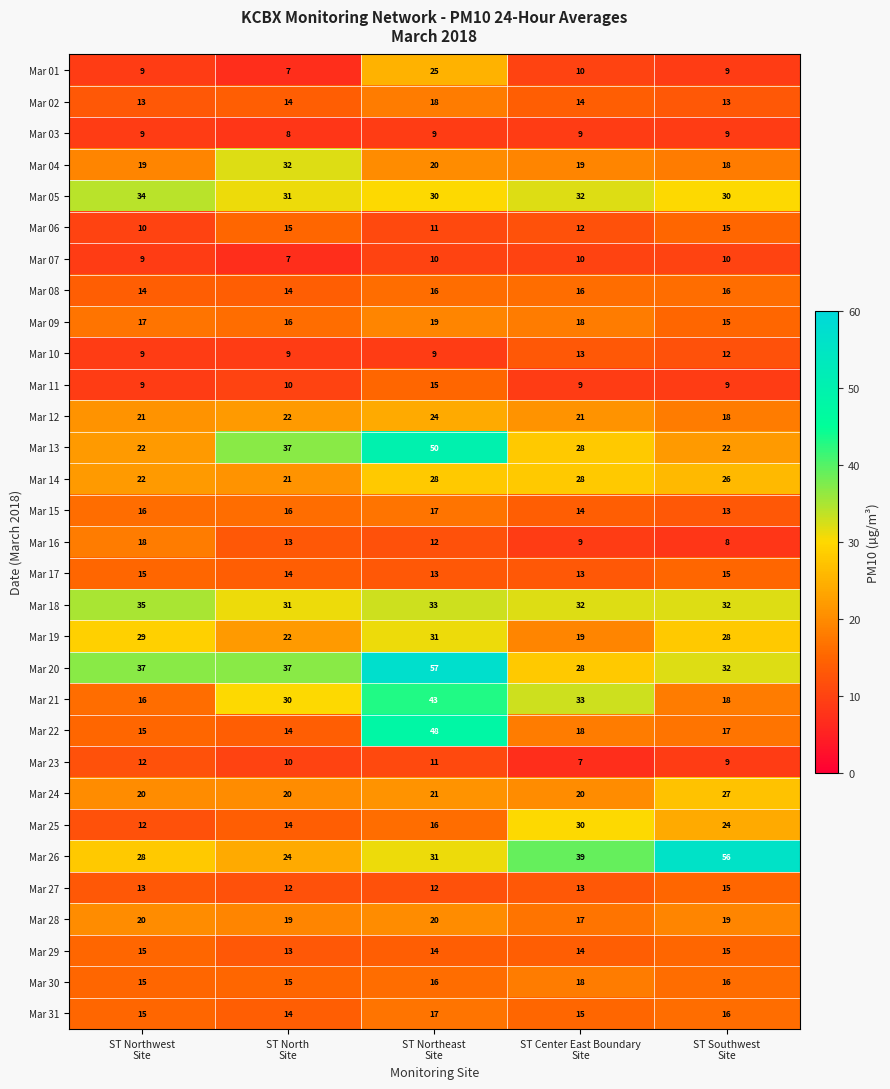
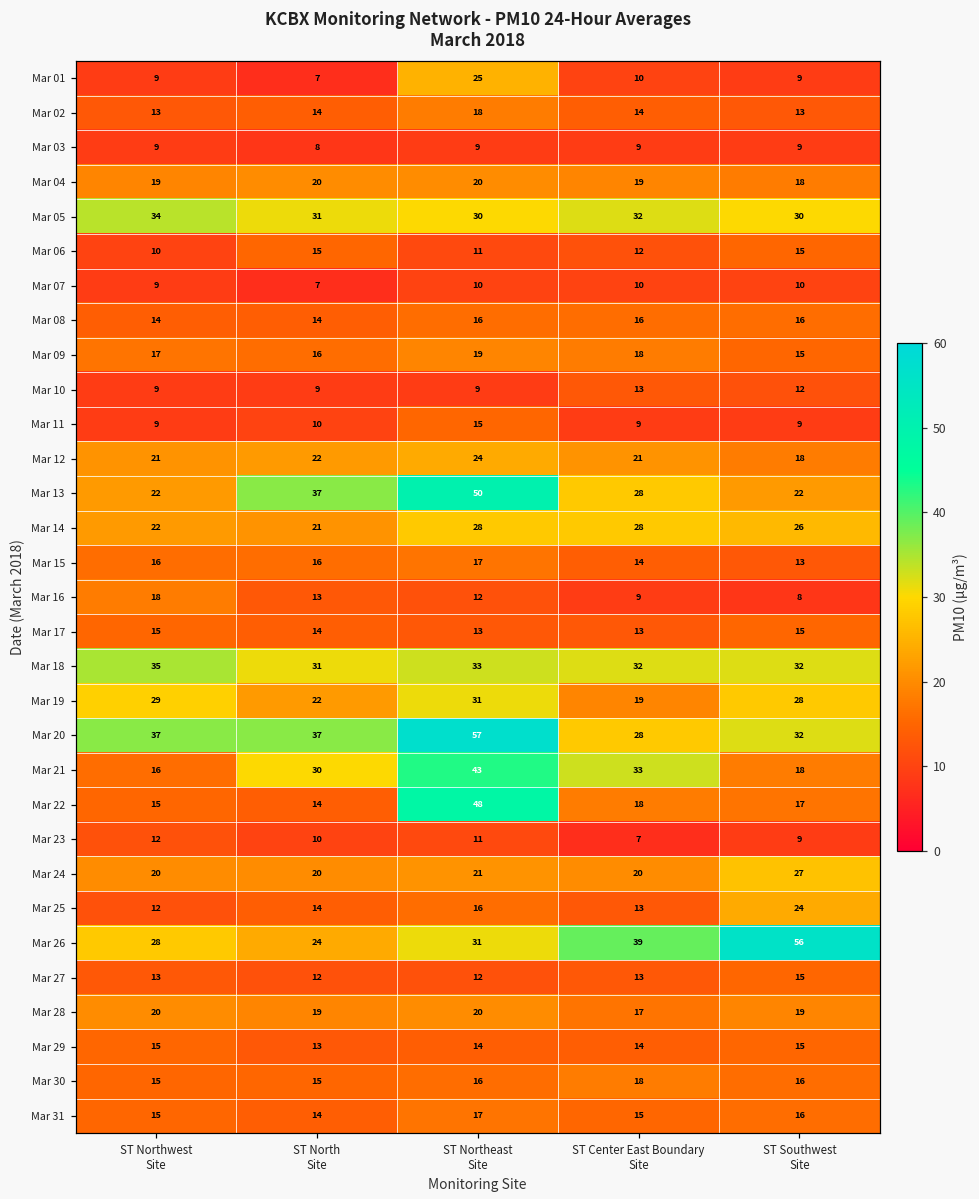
Mar 04, ST North Site: 32 -> 20
Mar 25, ST Center East Boundary Site: 30 -> 13
